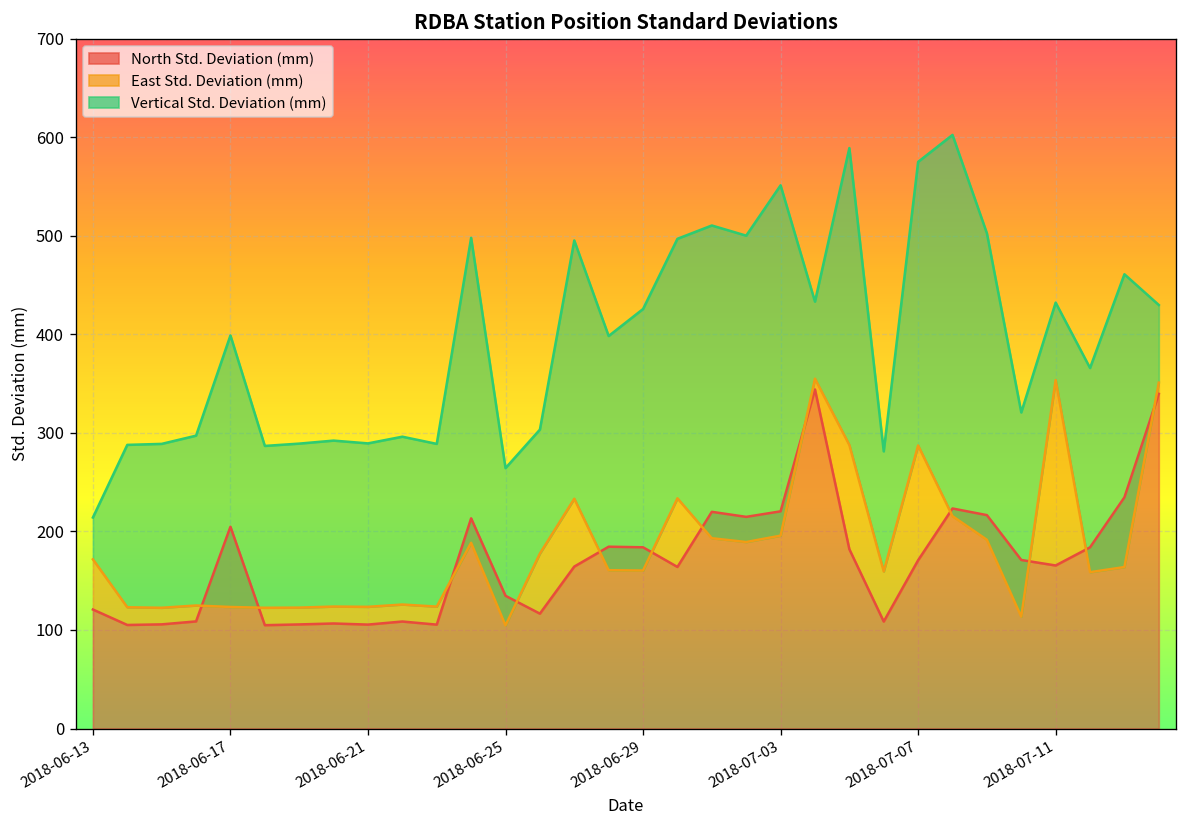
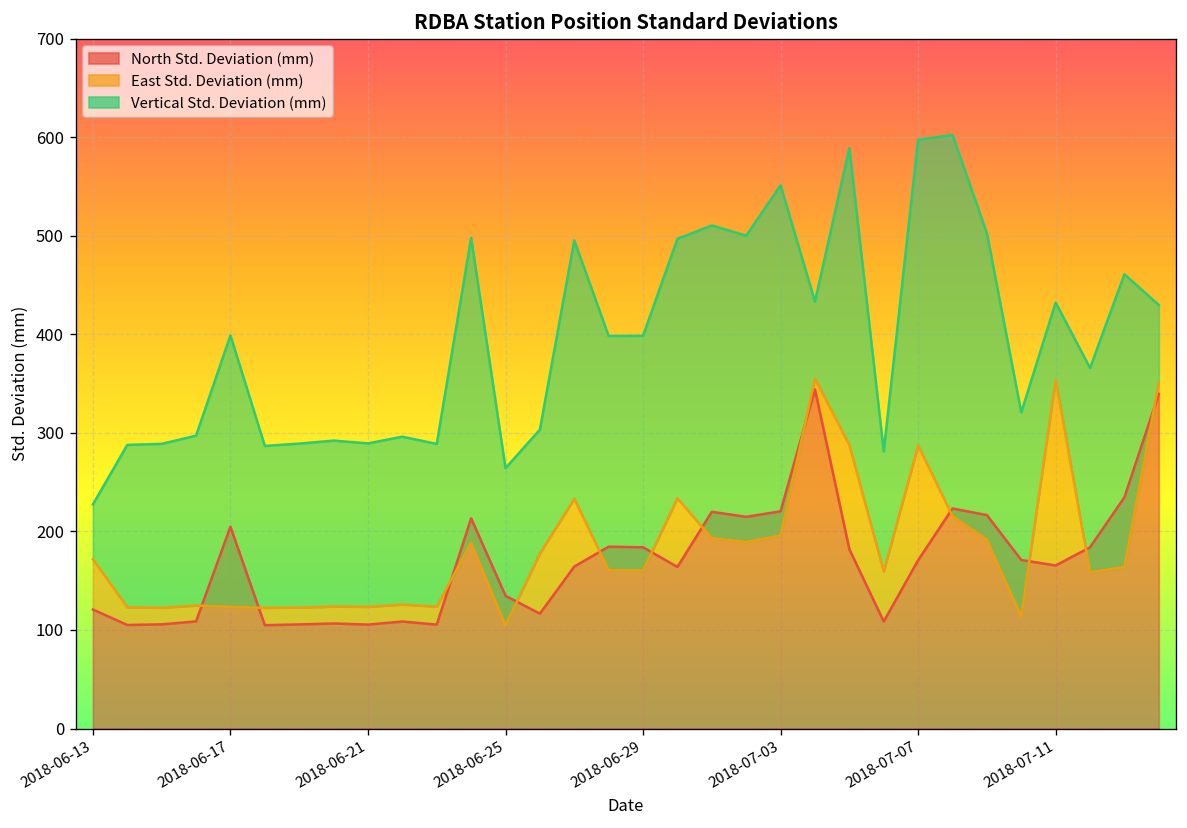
Vertical Std. Deviation (mm), 2018-06-13: 210 -> 230
Vertical Std. Deviation (mm), 2018-06-29: 430 -> 400
Vertical Std. Deviation (mm), 2018-07-07: 580 -> 600
